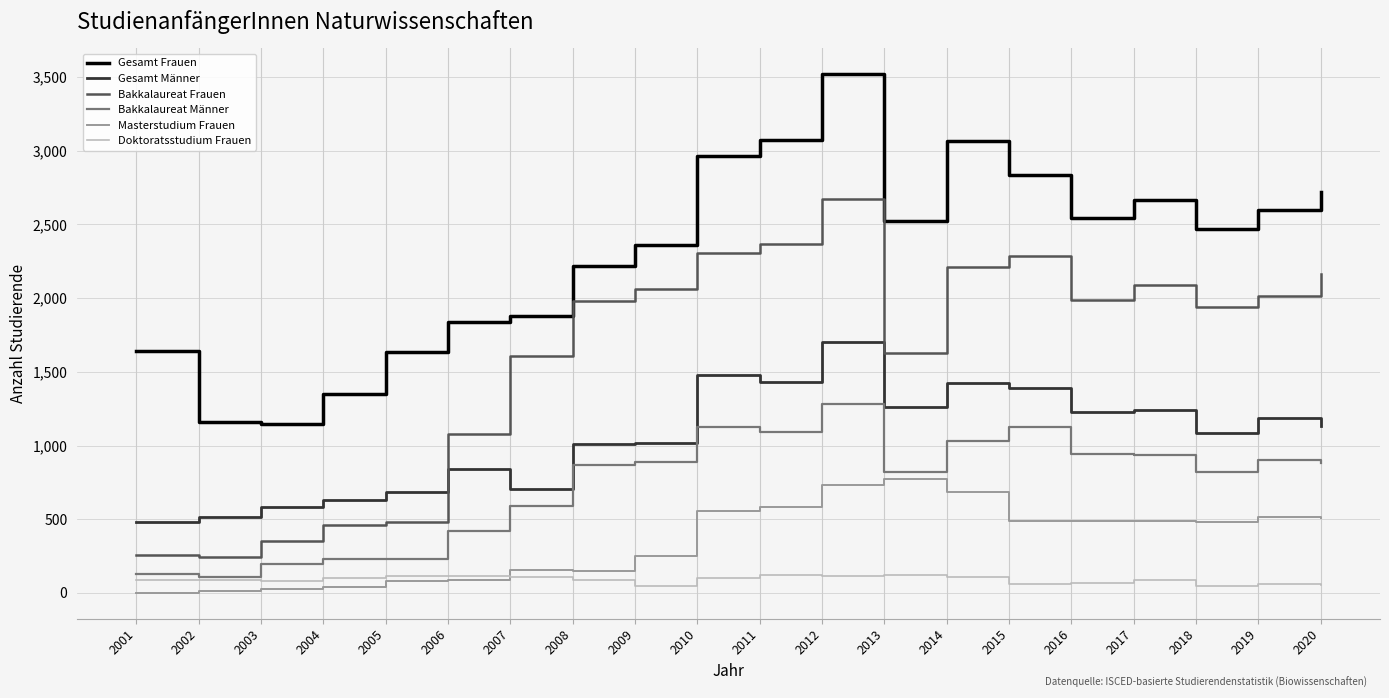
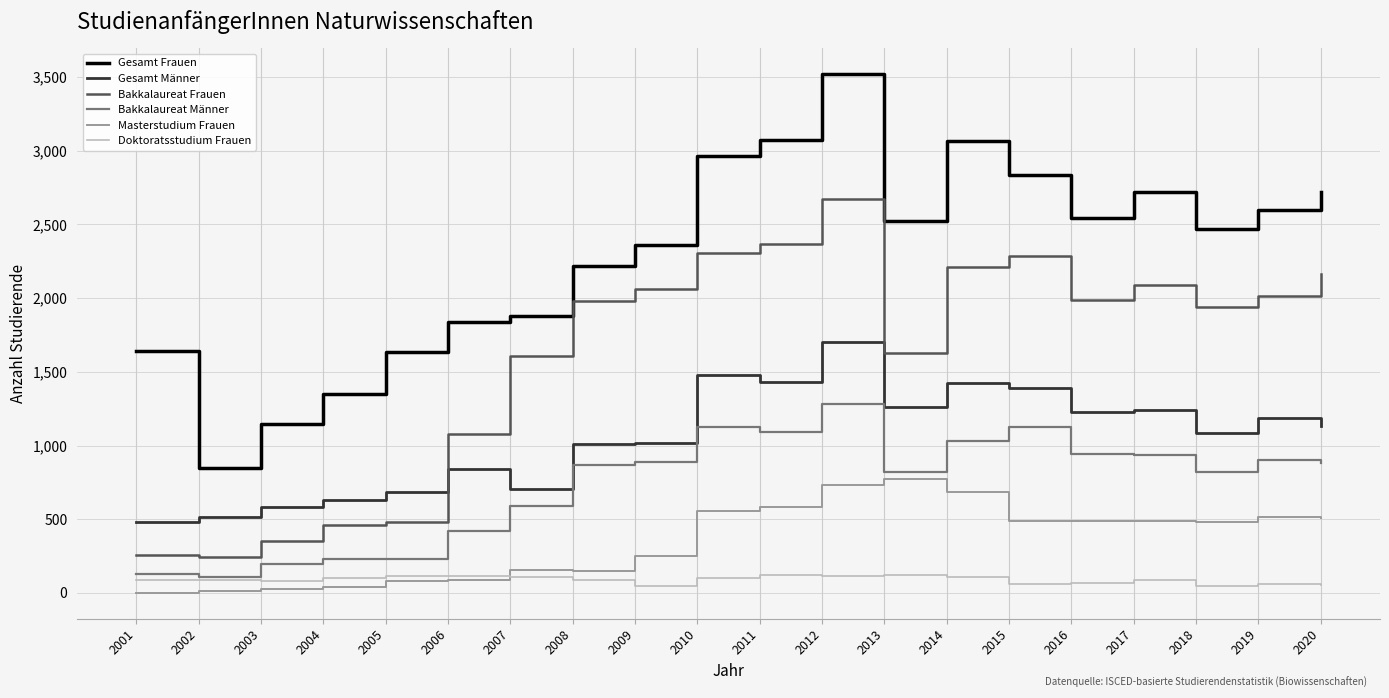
Gesamt Frauen, 2002: 1,160 -> 850
Gesamt Frauen, 2017: 2,660 -> 2,720
